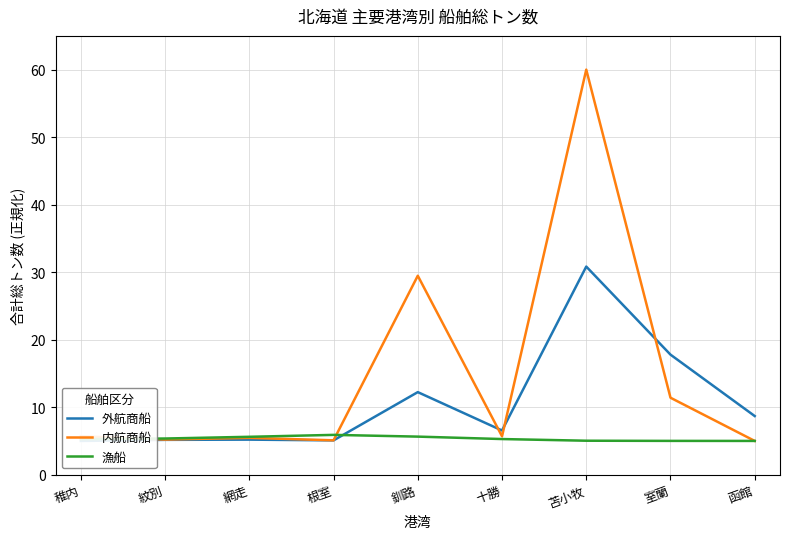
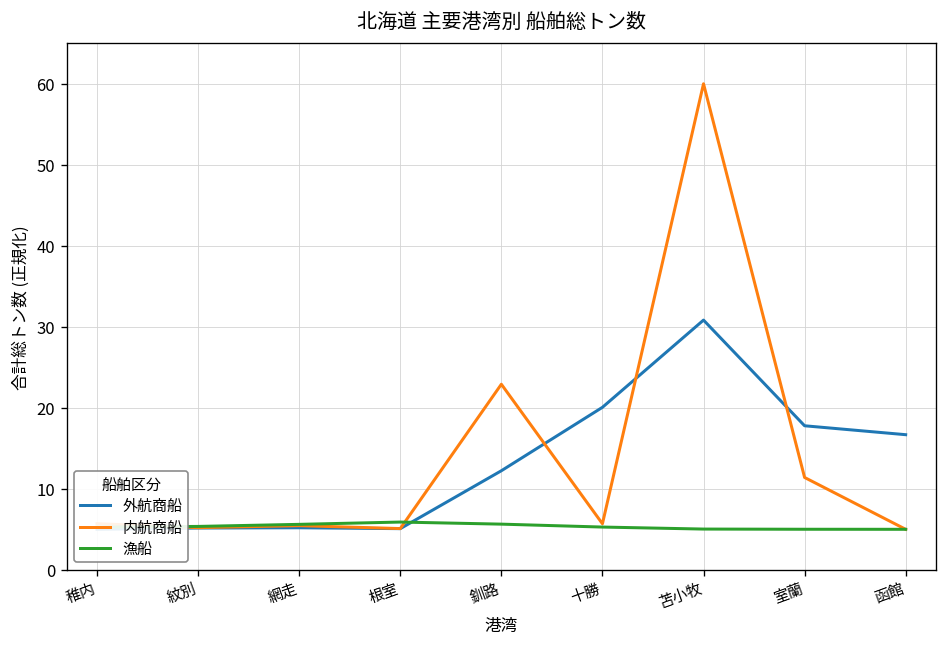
内航商船, 釧路: 29 -> 23
外航商船, 十勝: 7 -> 20
外航商船, 函館: 9 -> 17
